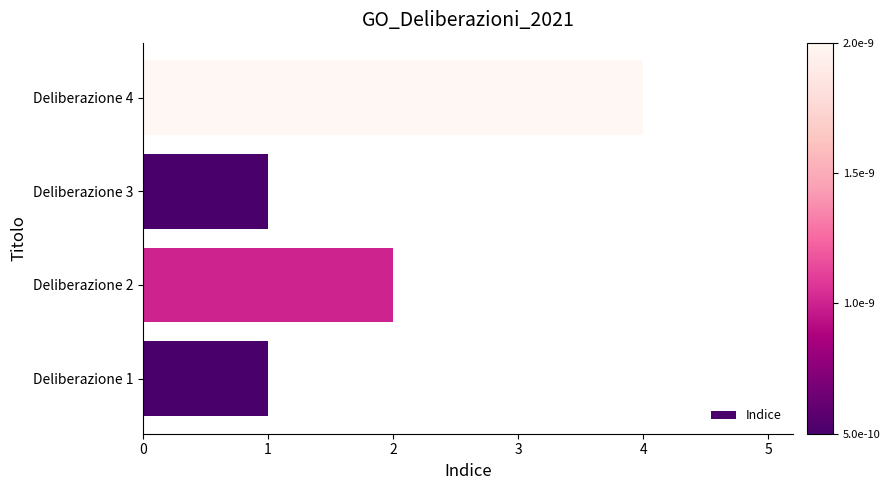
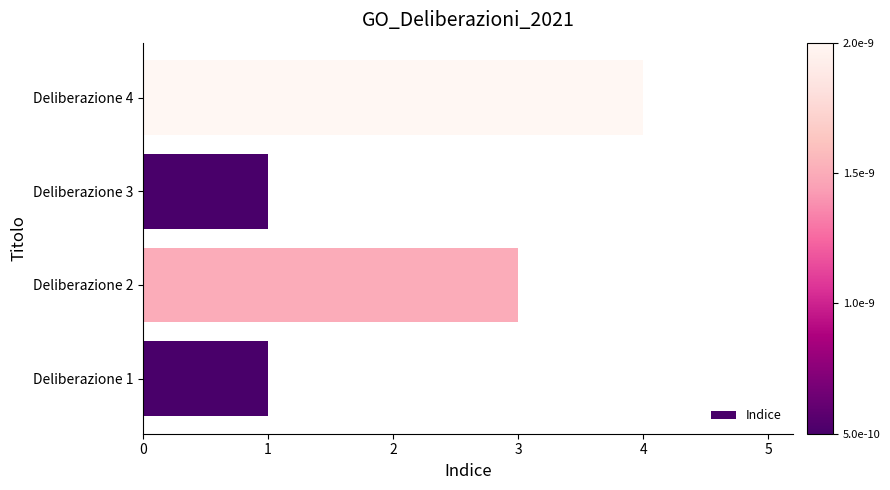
Deliberazione 2: 2 -> 3
